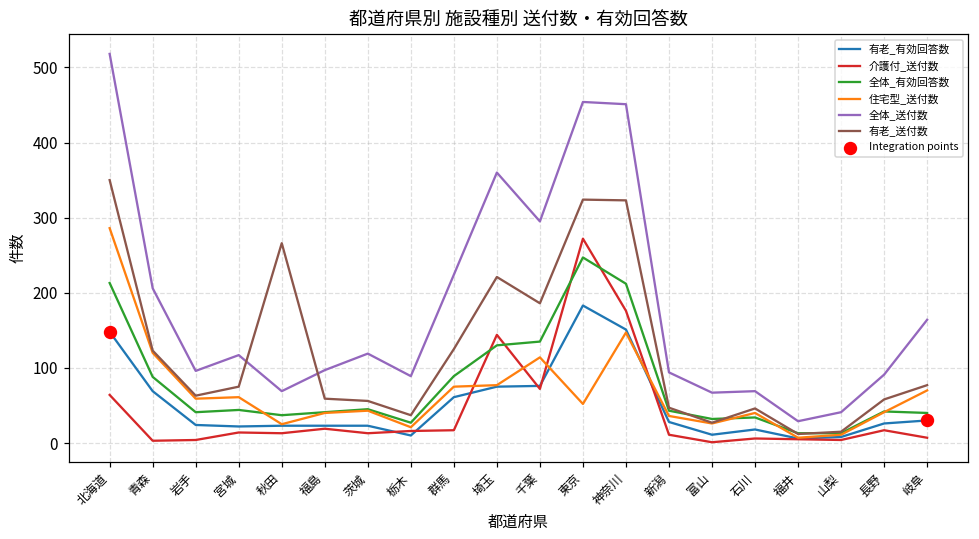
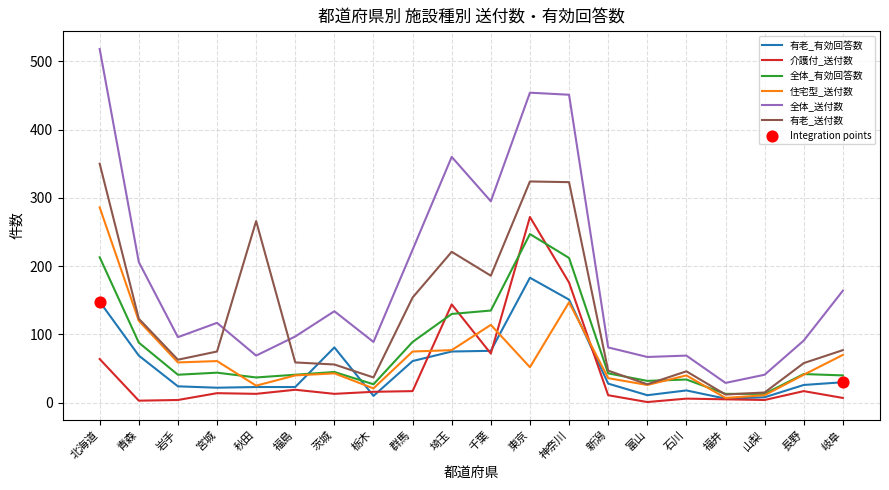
有老_有効回答数, 茨城: 20 -> 80
全体_送付数, 茨城: 120 -> 130
有老_送付数, 群馬: 130 -> 150
全体_送付数, 新潟: 90 -> 80
